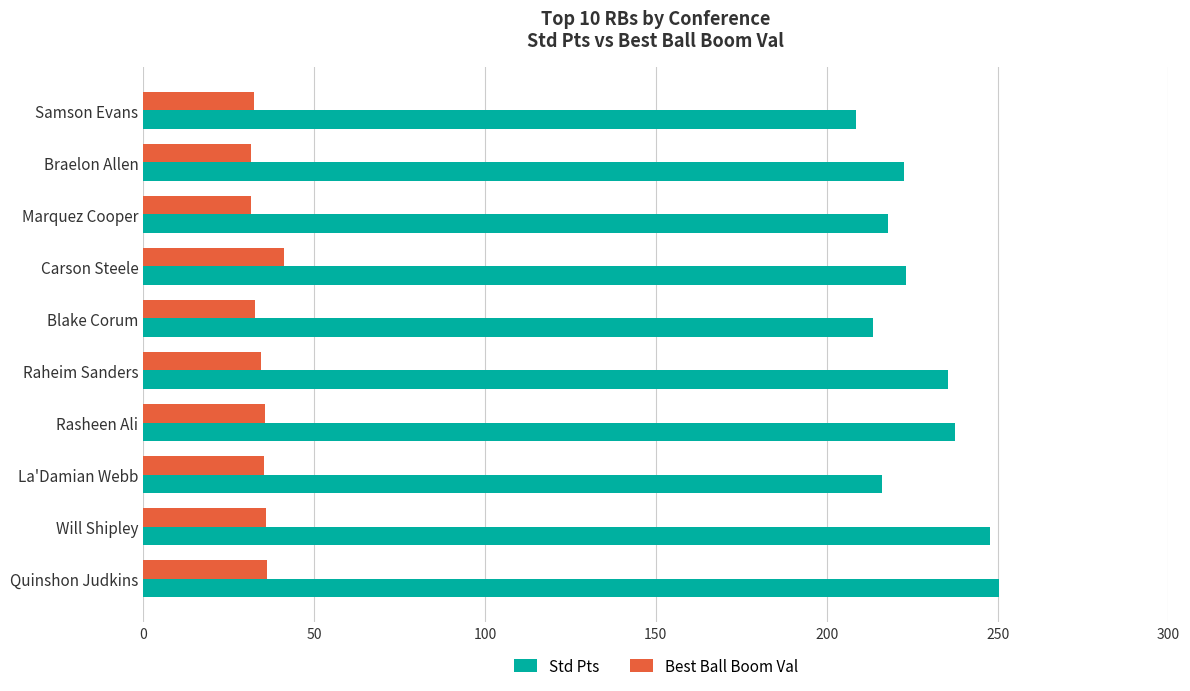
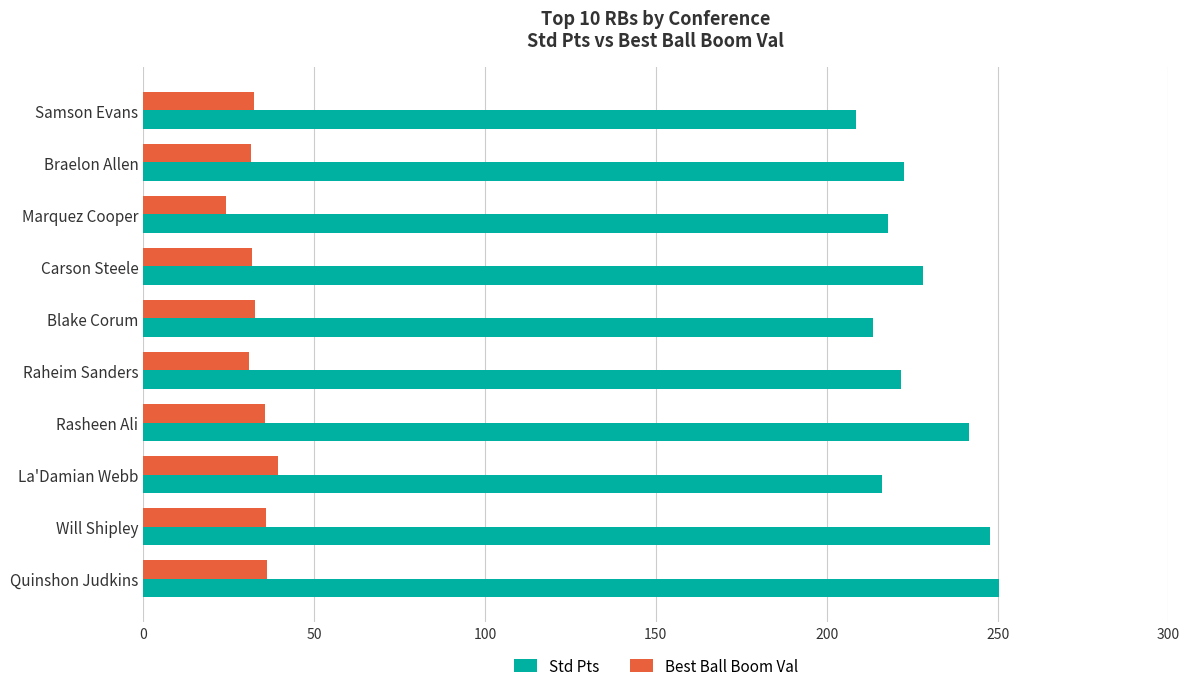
Best Ball Boom Val, Marquez Cooper: 32 -> 24
Best Ball Boom Val, Carson Steele: 41 -> 32
Std Pts, Carson Steele: 223 -> 228
Best Ball Boom Val, Raheim Sanders: 35 -> 31
Std Pts, Raheim Sanders: 235 -> 222
Std Pts, Rasheen Ali: 238 -> 242
Best Ball Boom Val, La'Damian Webb: 35 -> 40
